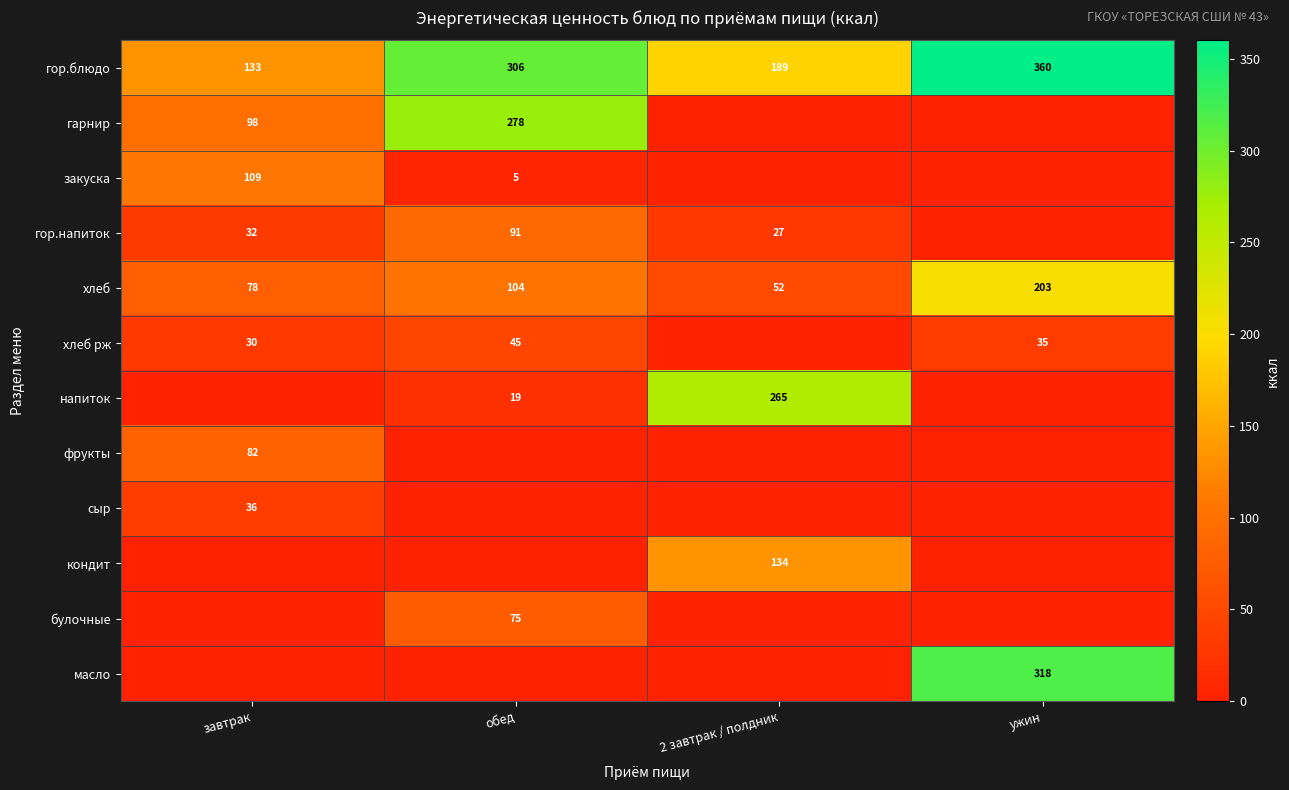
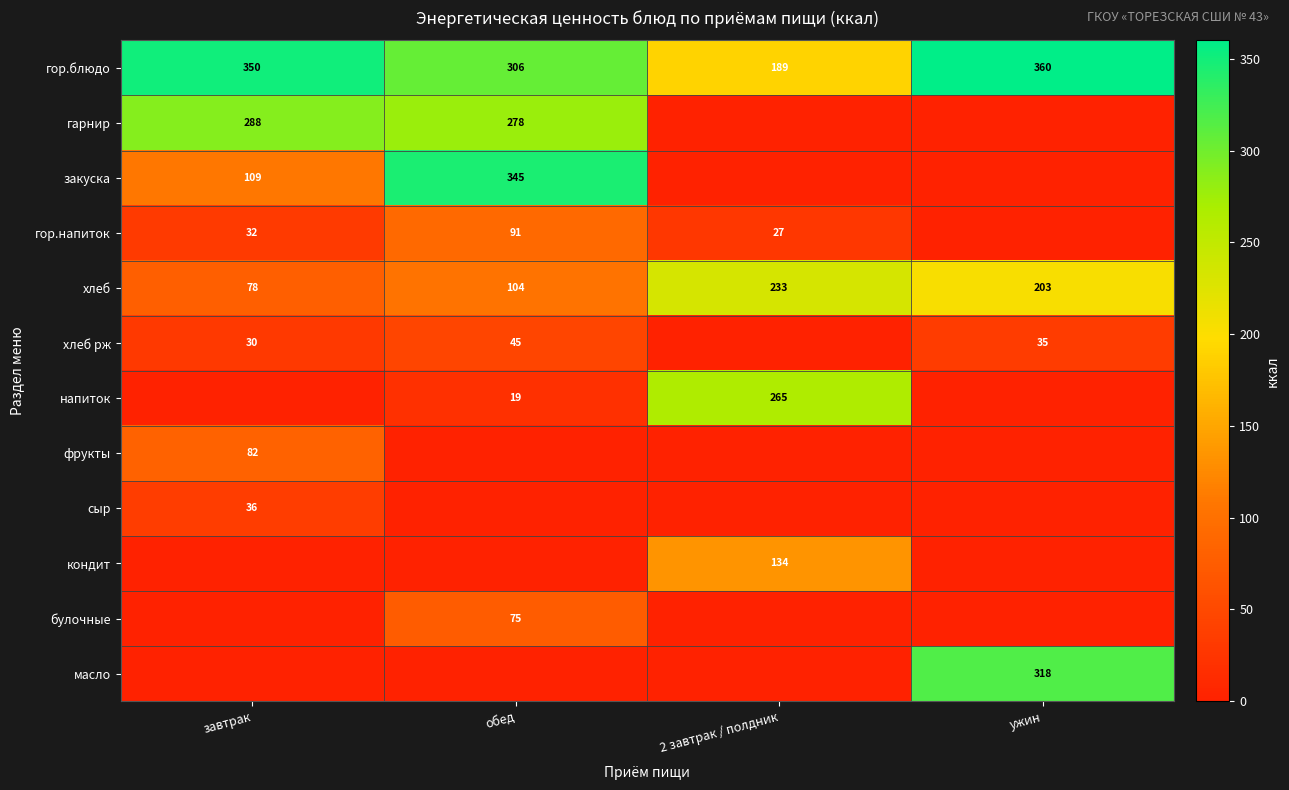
гор.блюдо, завтрак: 133 -> 350
гарнир, завтрак: 98 -> 288
закуска, обед: 5 -> 345
хлеб, 2 завтрак / полдник: 52 -> 233
